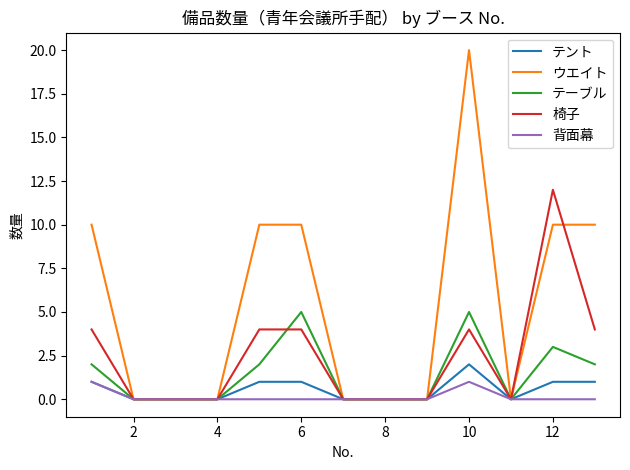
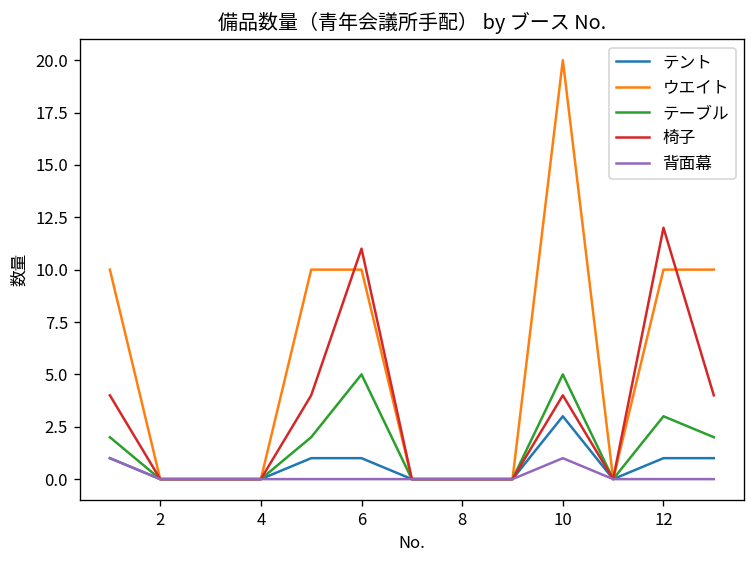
椅子, 6: 4 -> 11
テント, 10: 2 -> 3
